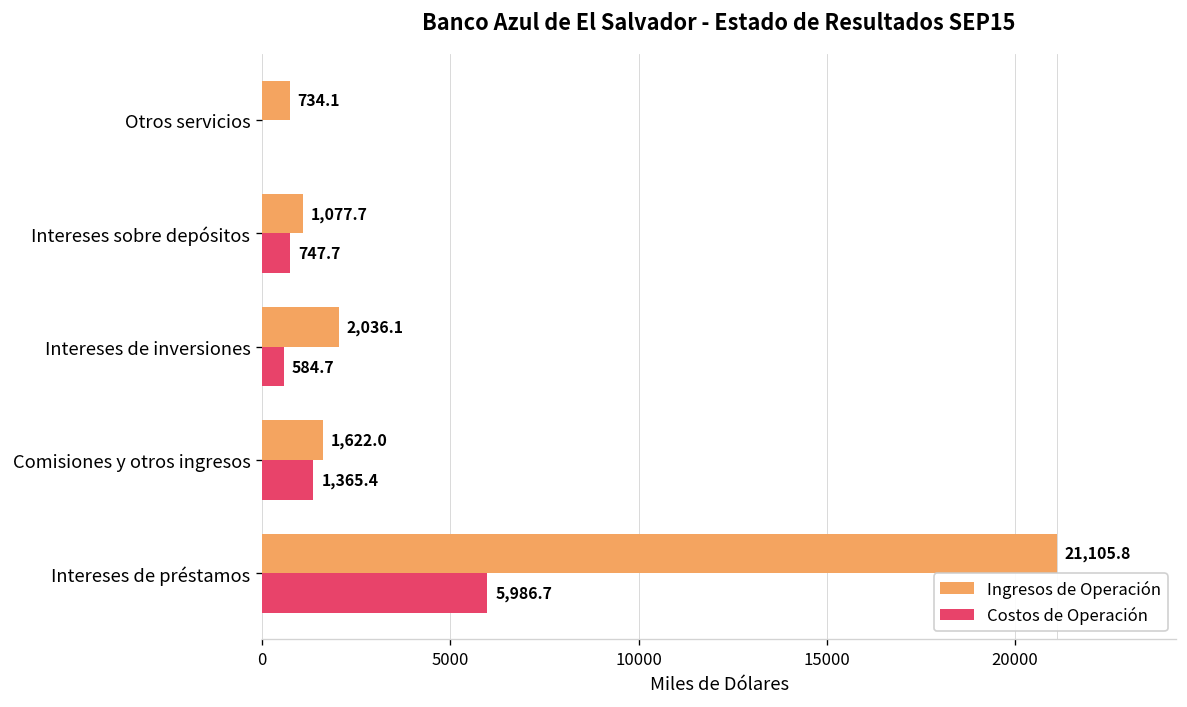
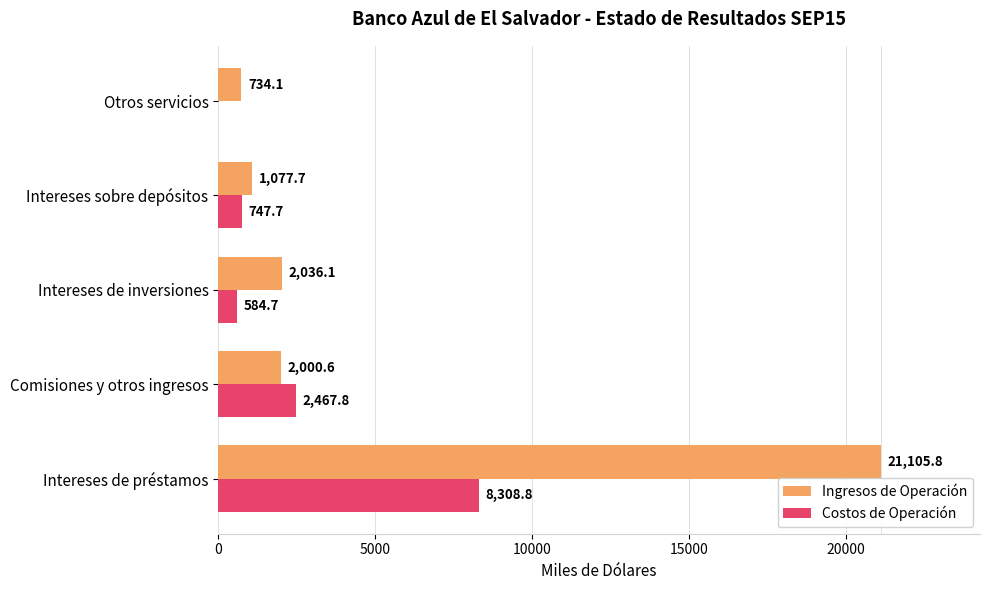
Ingresos de Operación, Comisiones y otros ingresos: 1,622.0 -> 2,000.6
Costos de Operación, Comisiones y otros ingresos: 1,365.4 -> 2,467.8
Costos de Operación, Intereses de préstamos: 5,986.7 -> 8,308.8
